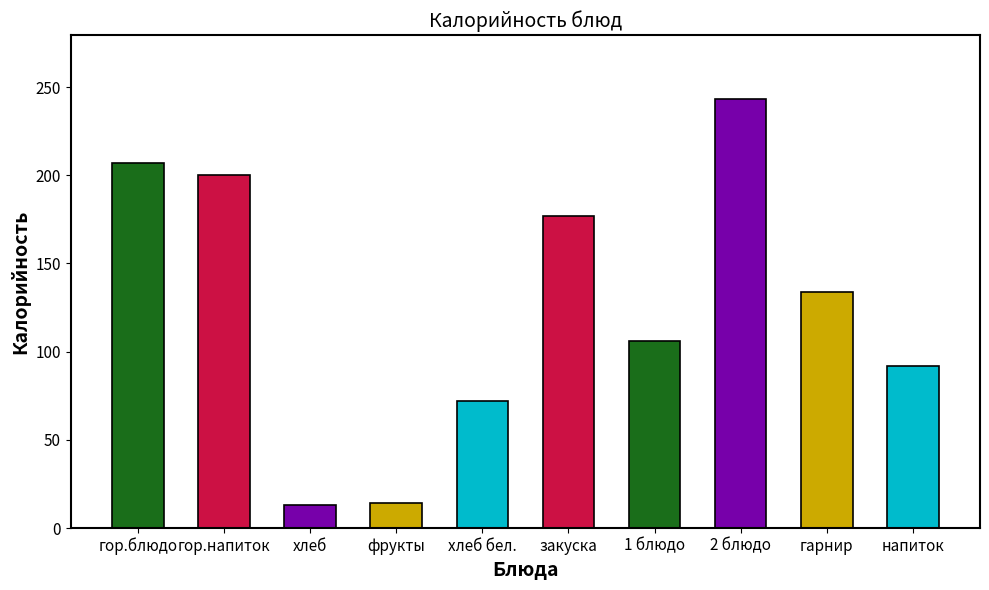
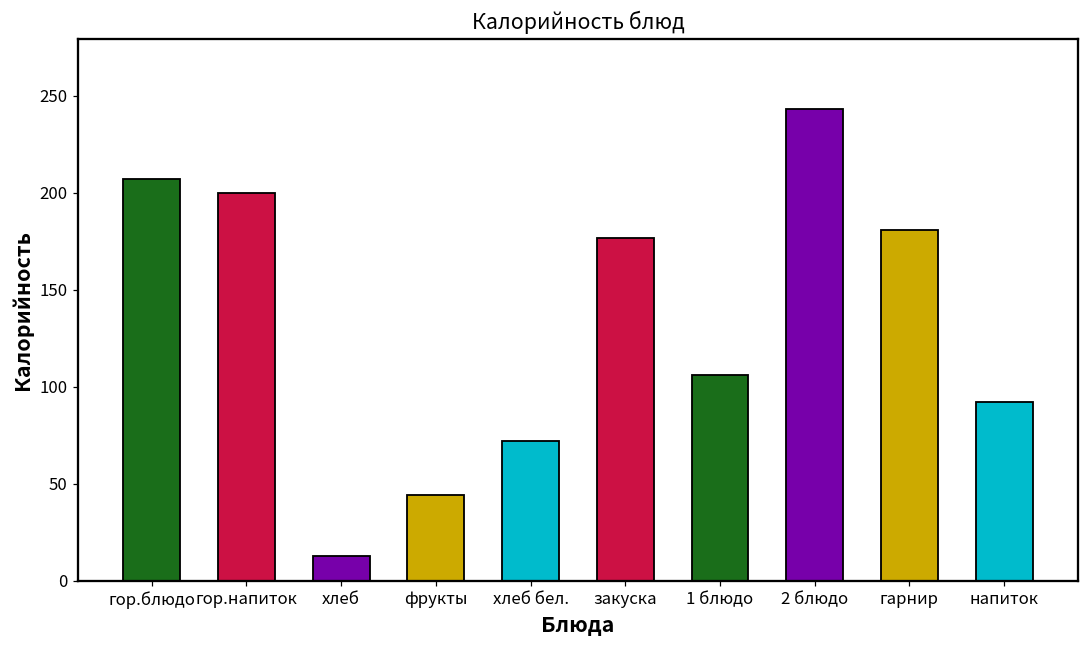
фрукты: 14 -> 44
гарнир: 134 -> 181
